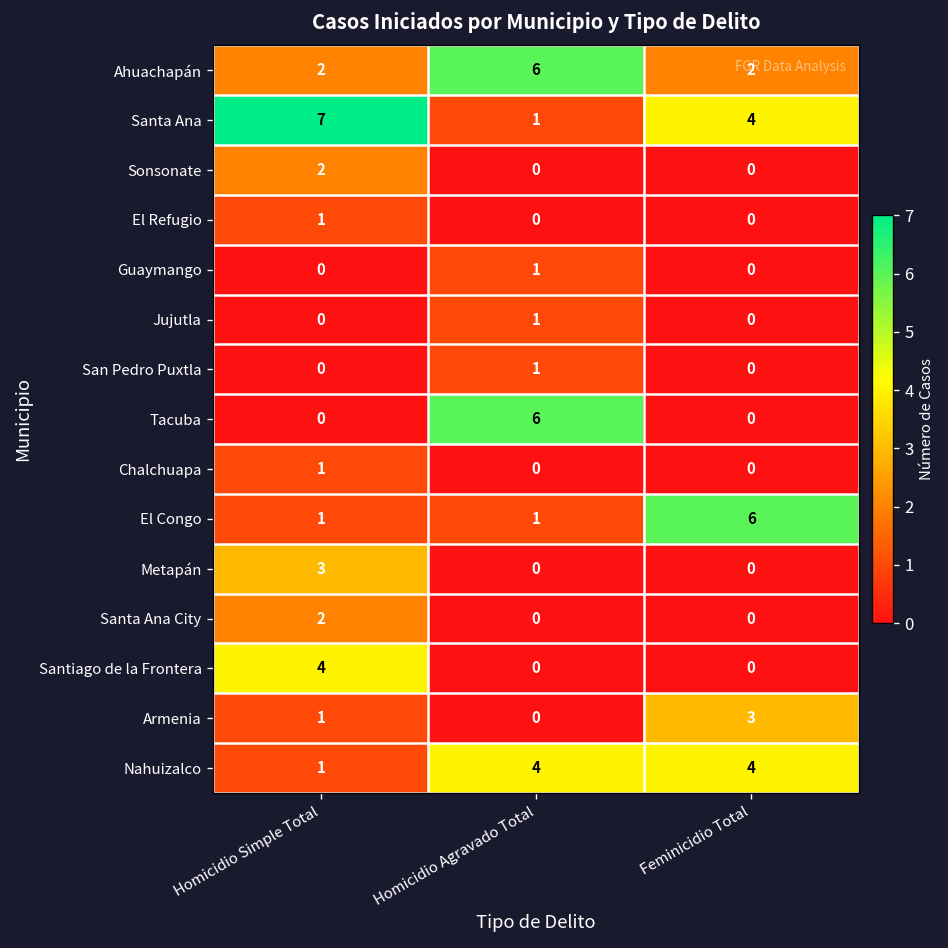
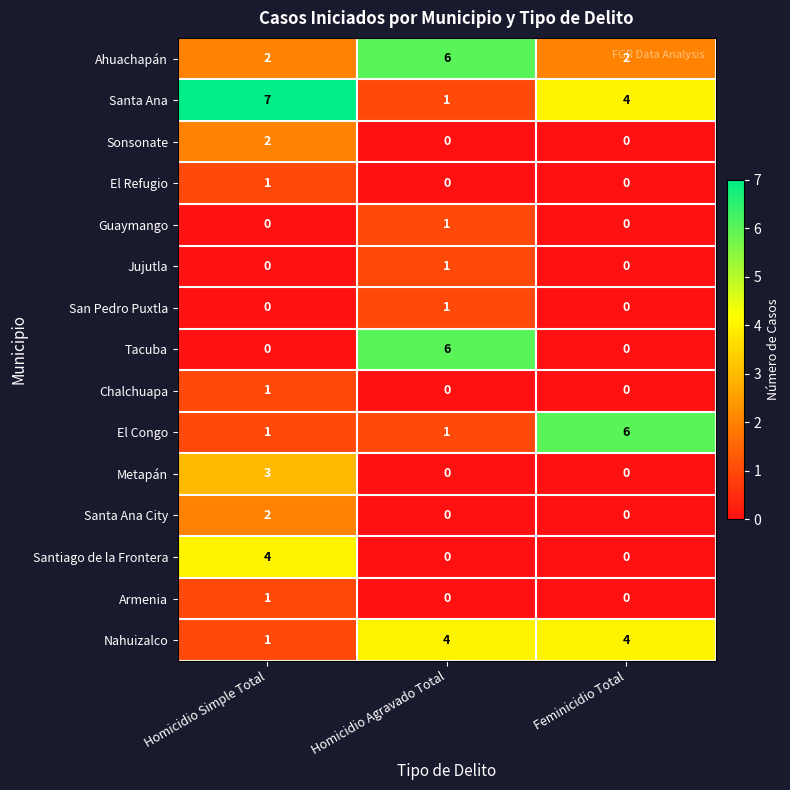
Armenia, Feminicidio Total: 3 -> 0
